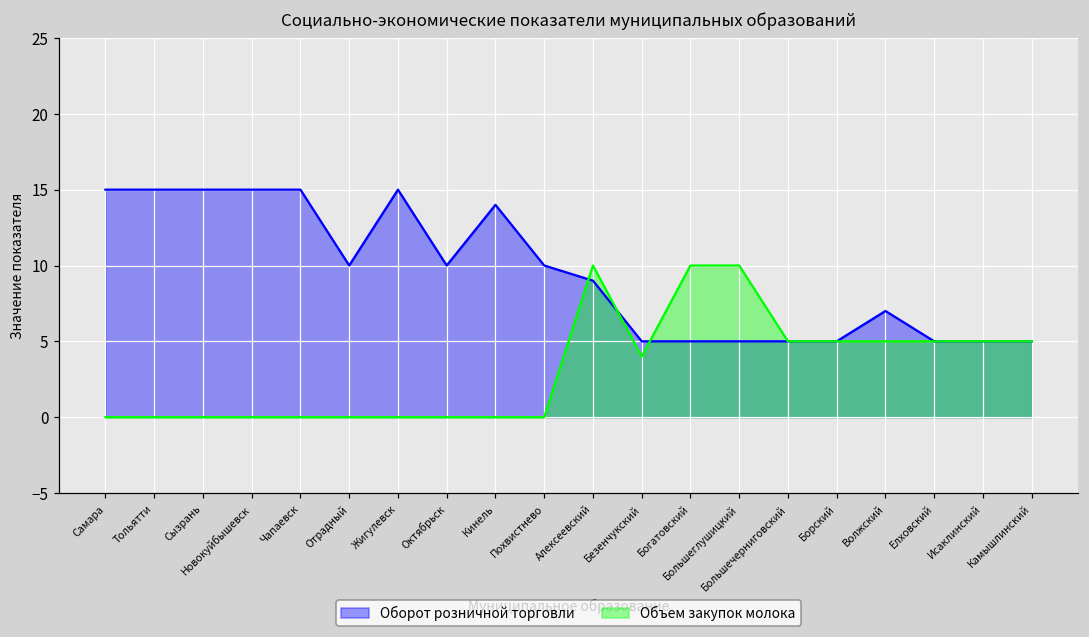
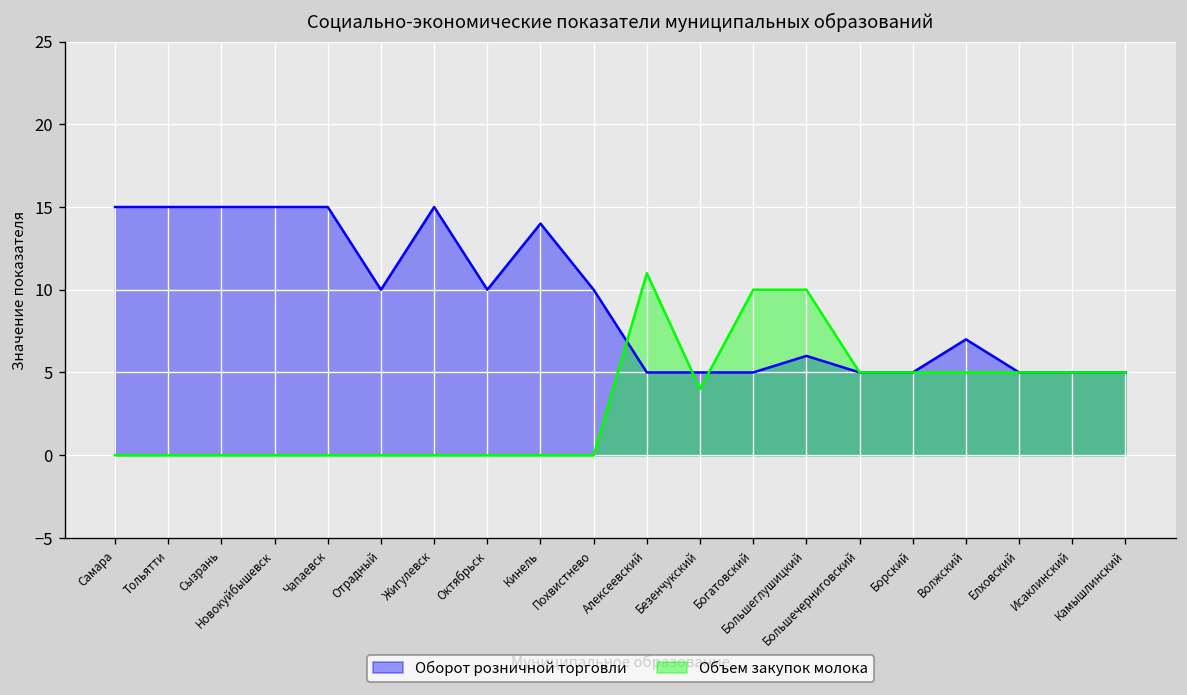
Оборот розничной торговли, Алексеевский: 9 -> 5
Объем закупок молока, Алексеевский: 10 -> 11
Оборот розничной торговли, Большеглушицкий: 5 -> 6
